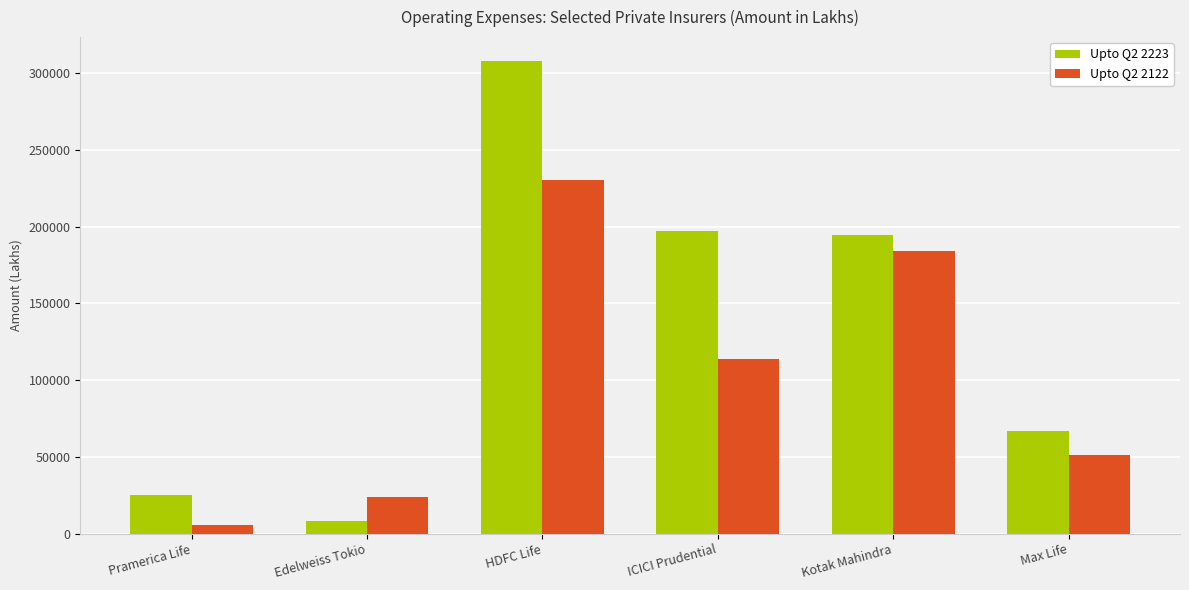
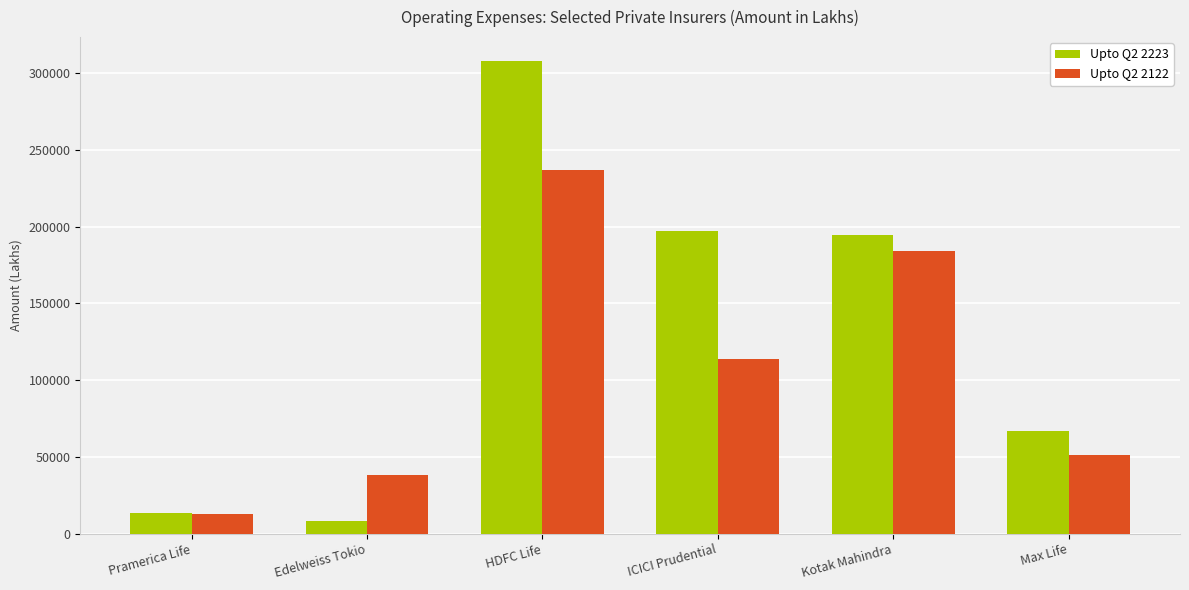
Upto Q2 2223, Pramerica Life: 25000 -> 14000
Upto Q2 2122, Pramerica Life: 6000 -> 13000
Upto Q2 2122, Edelweiss Tokio: 24000 -> 38000
Upto Q2 2122, HDFC Life: 230000 -> 237000
